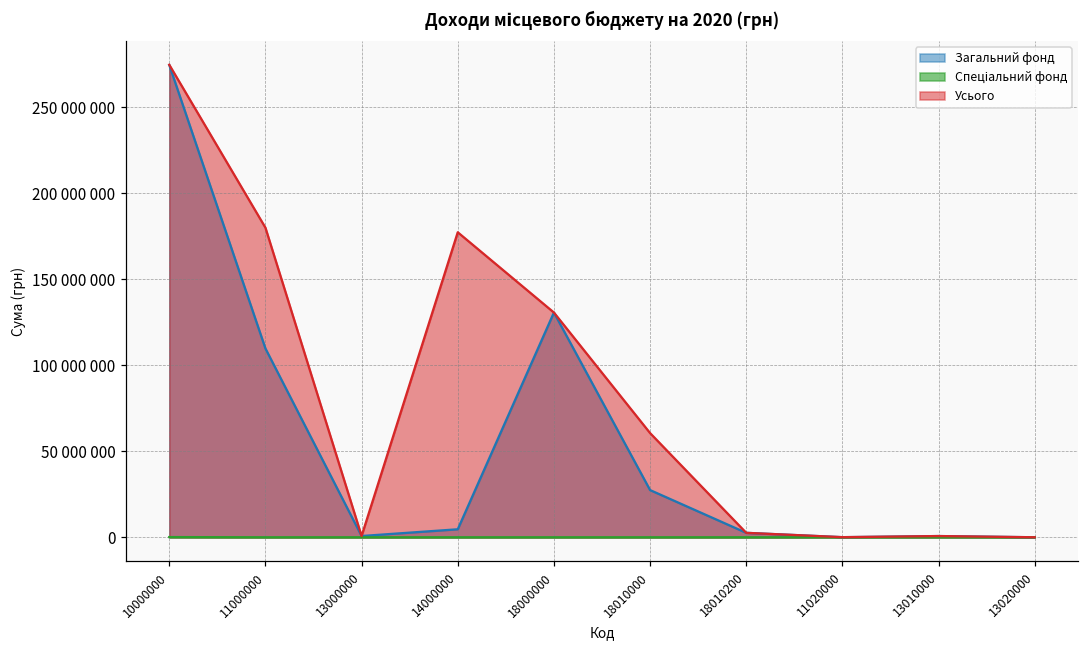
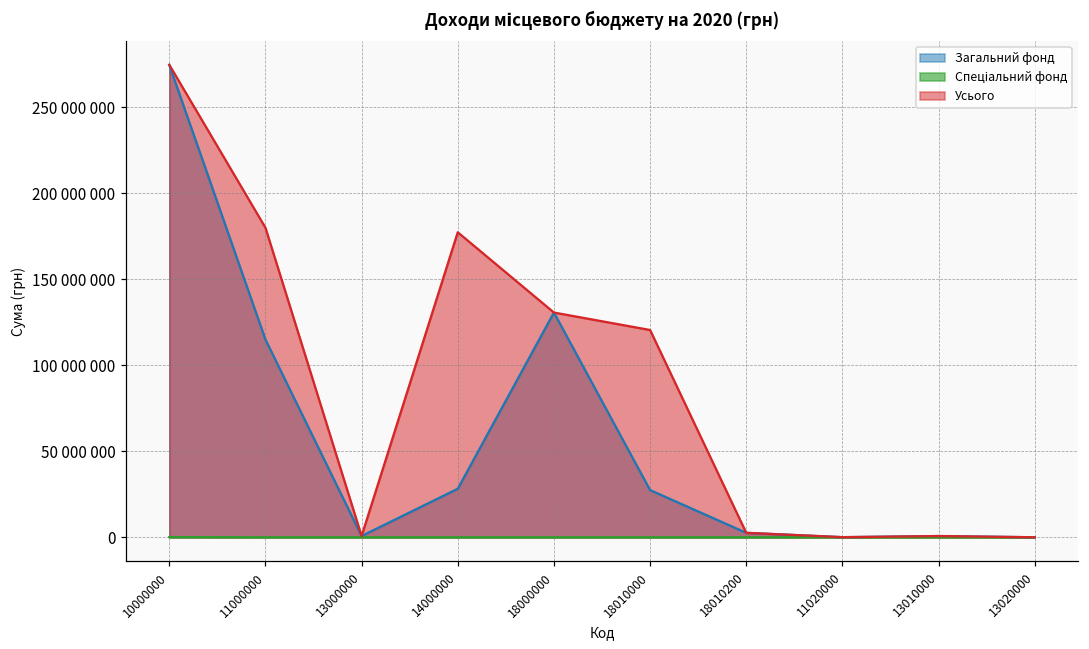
Загальний фонд, 11000000: 110000000 -> 115000000
Загальний фонд, 14000000: 5000000 -> 28000000
Усього, 18010000: 61000000 -> 121000000
